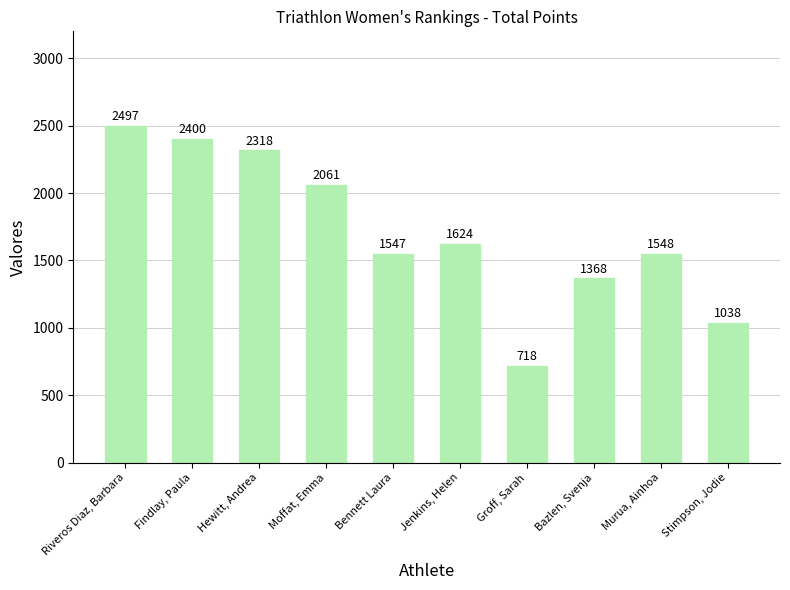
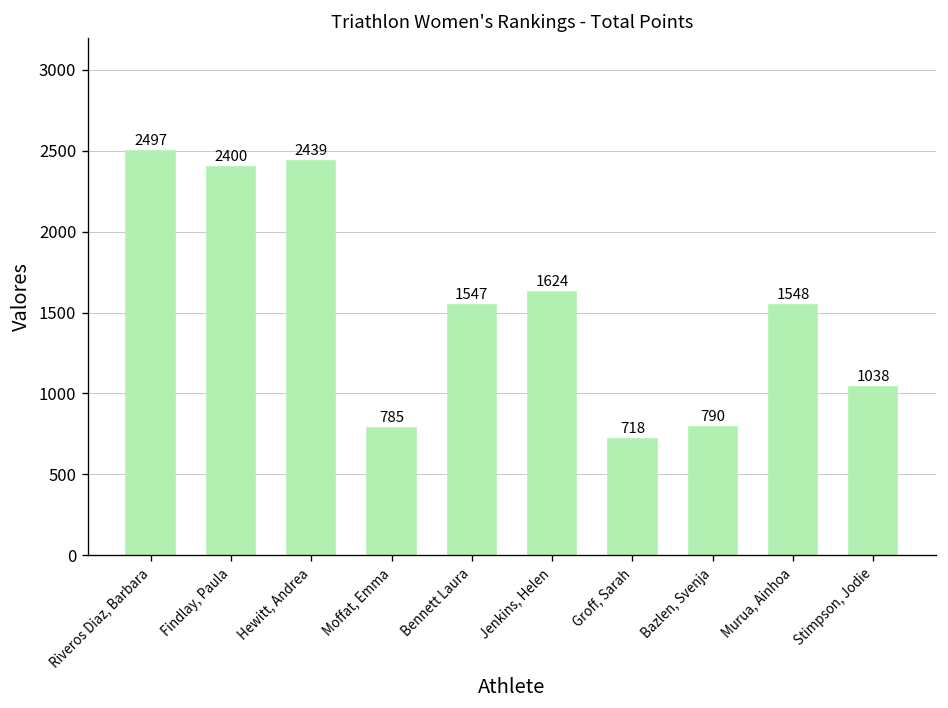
Hewitt, Andrea: 2318 -> 2439
Moffat, Emma: 2061 -> 785
Bazlen, Svenja: 1368 -> 790
